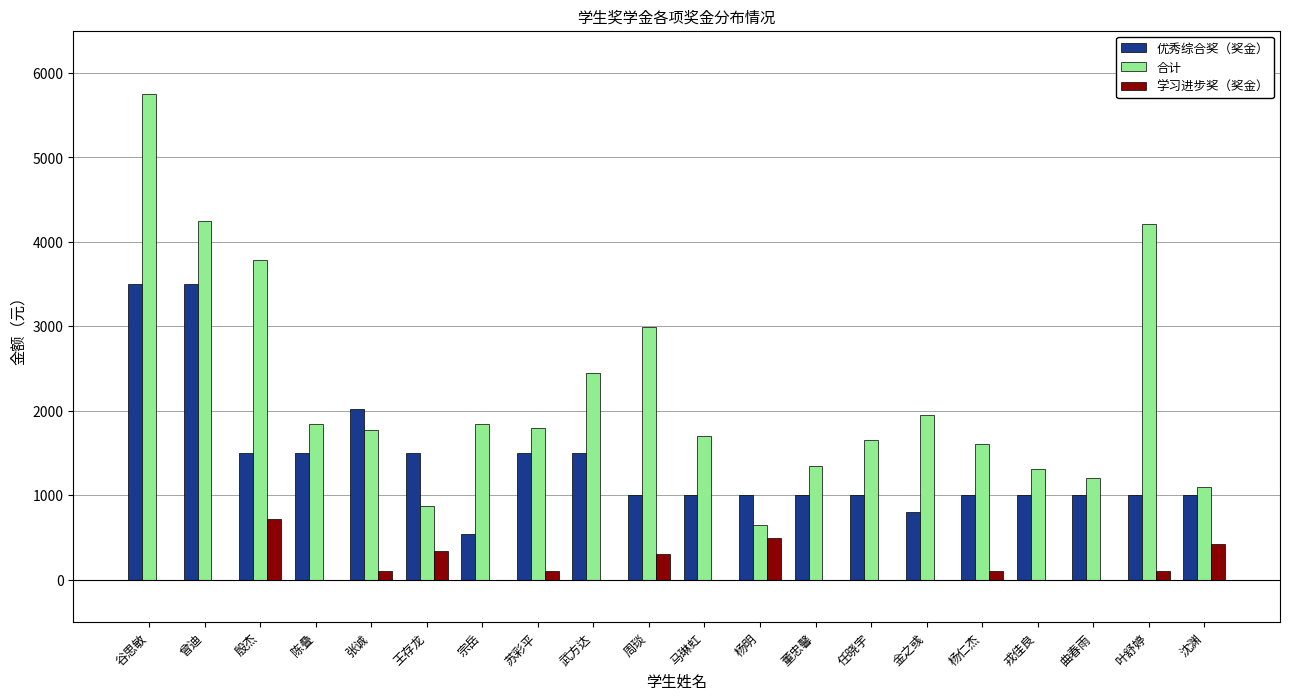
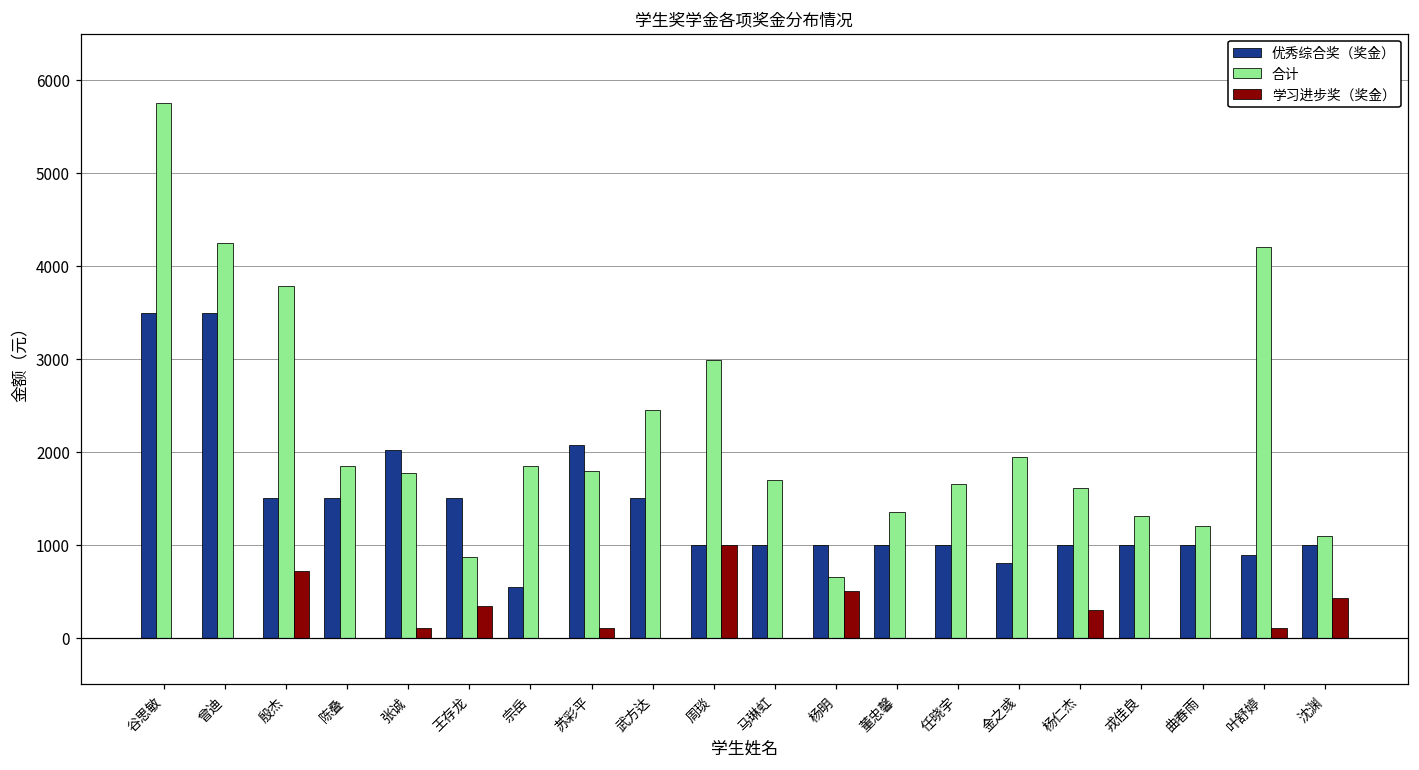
优秀综合奖（奖金）, 苏彩平: 1500 -> 2100
学习进步奖（奖金）, 周琰: 300 -> 1000
学习进步奖（奖金）, 杨仁杰: 100 -> 300
优秀综合奖（奖金）, 叶舒婷: 1000 -> 900
